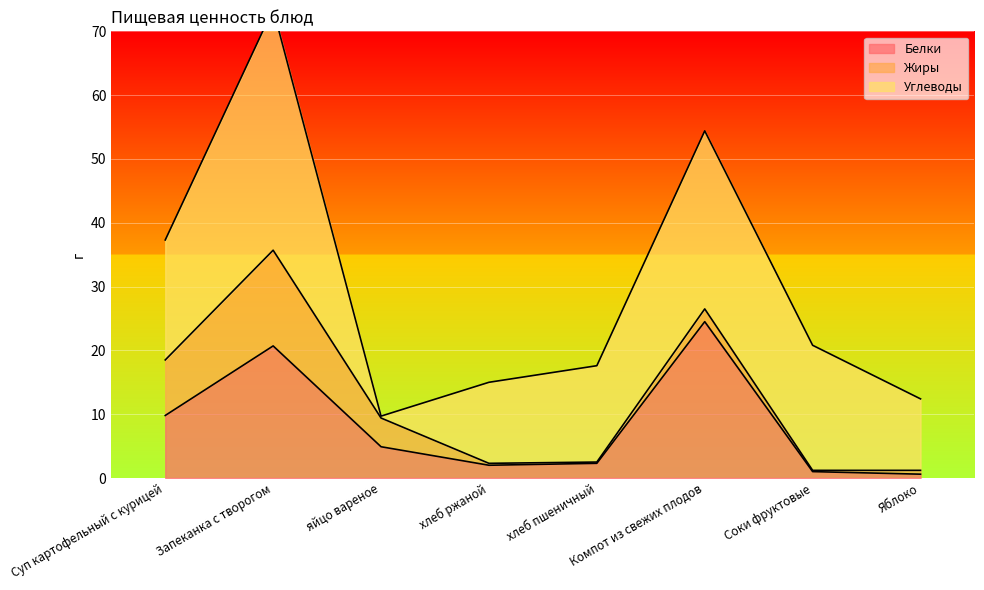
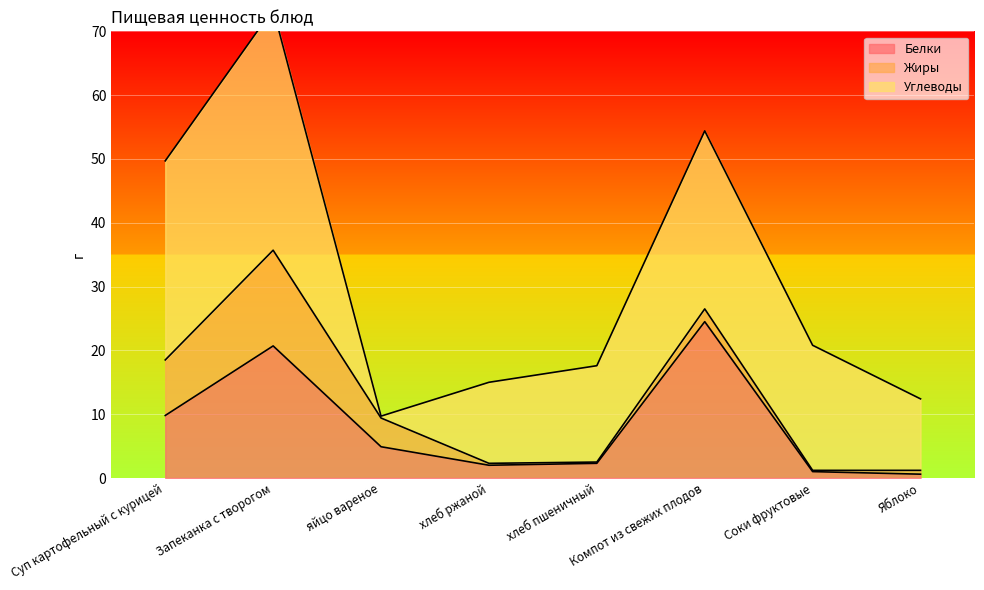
Углеводы, Суп картофельный с курицей: 19 -> 31
